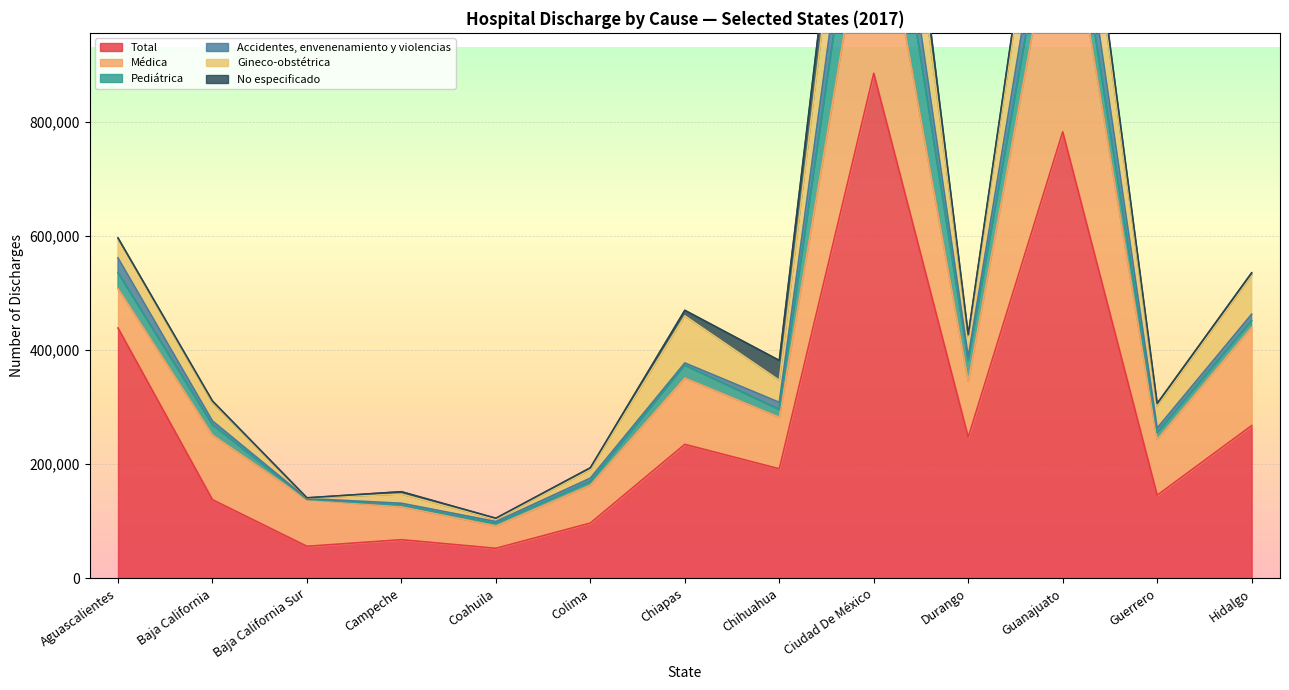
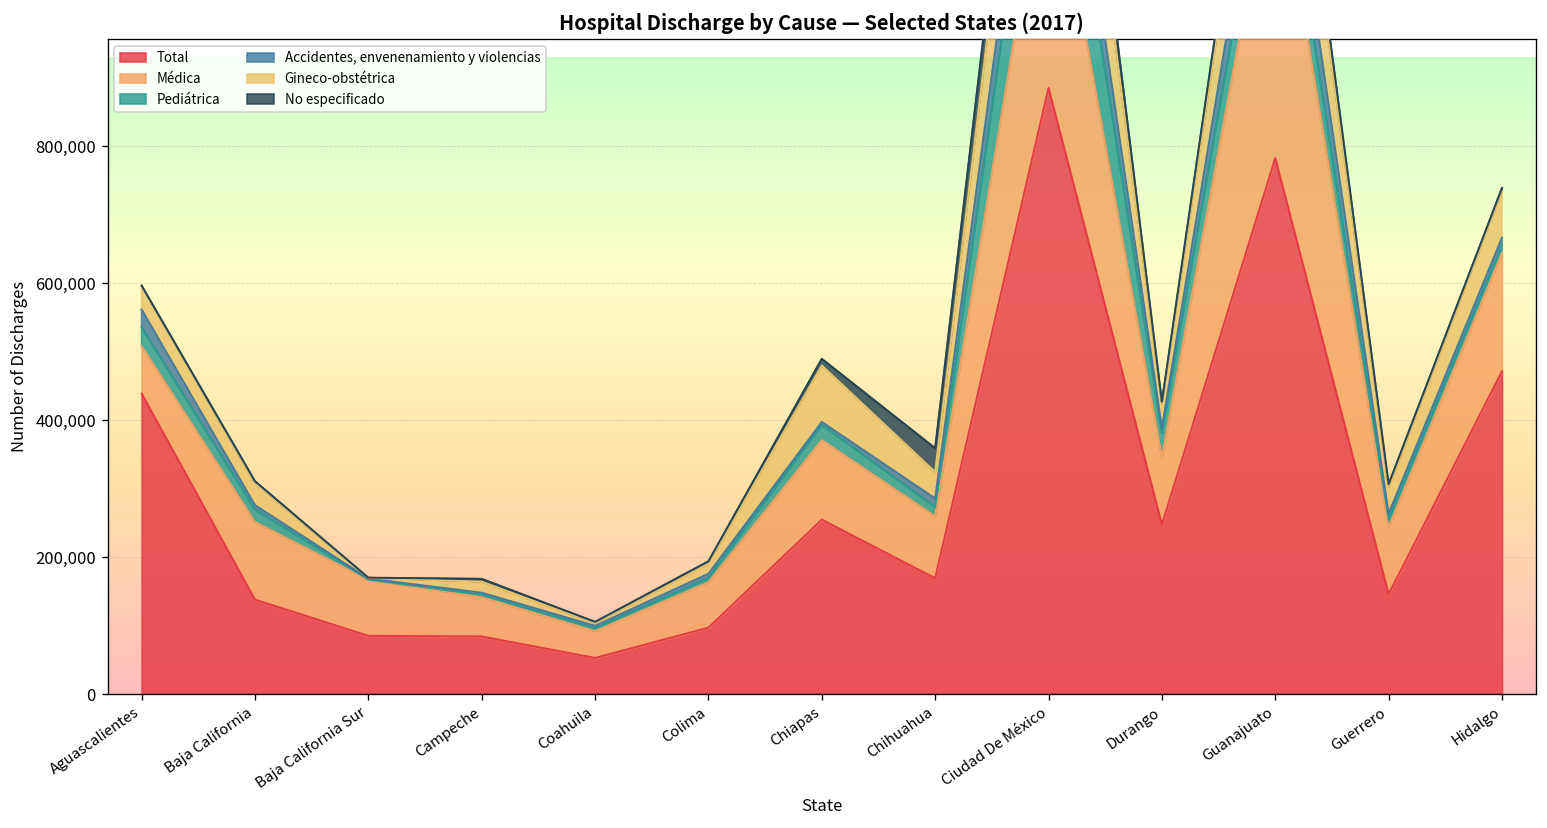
Total, Baja California Sur: 60,000 -> 80,000
Total, Campeche: 70,000 -> 80,000
Total, Chiapas: 230,000 -> 250,000
Total, Chihuahua: 190,000 -> 170,000
Total, Hidalgo: 270,000 -> 470,000
